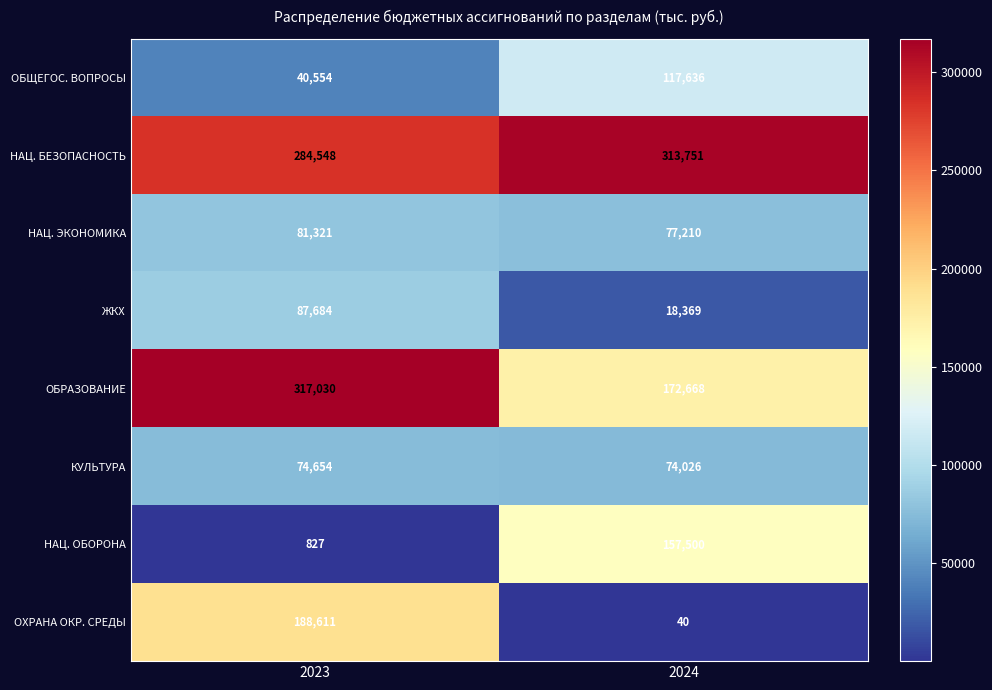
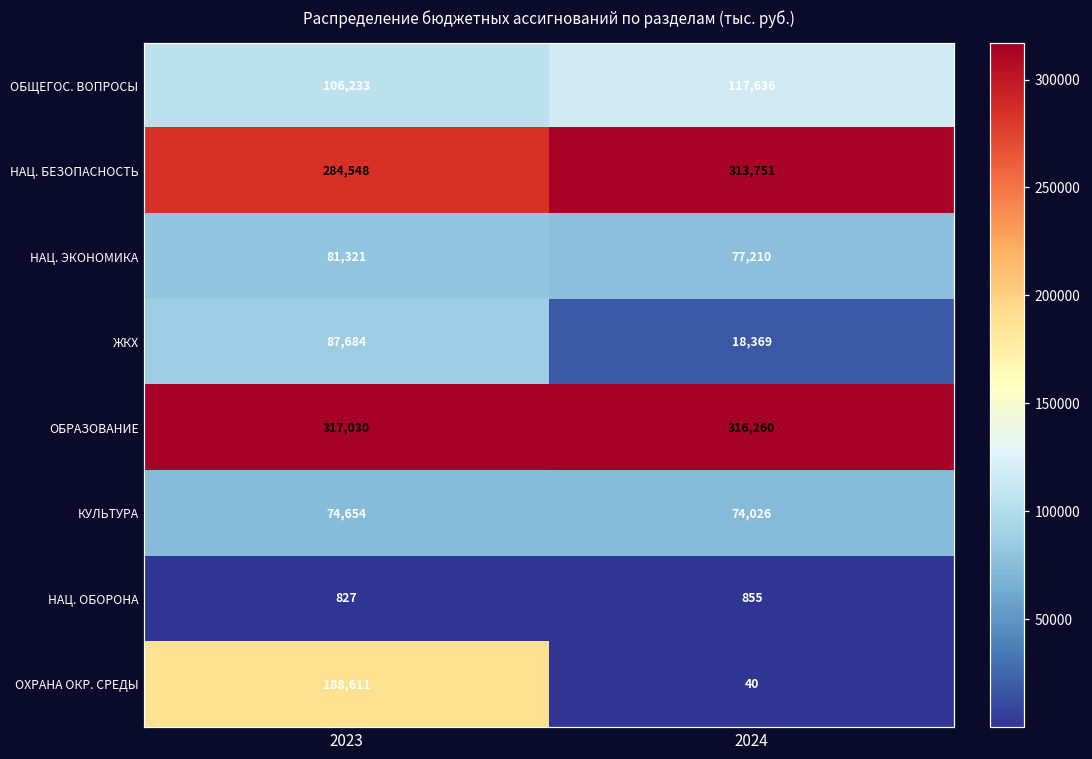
ОБЩЕГОС. ВОПРОСЫ, 2023: 40,554 -> 106,233
ОБРАЗОВАНИЕ, 2024: 172,668 -> 316,260
НАЦ. ОБОРОНА, 2024: 157,500 -> 855
